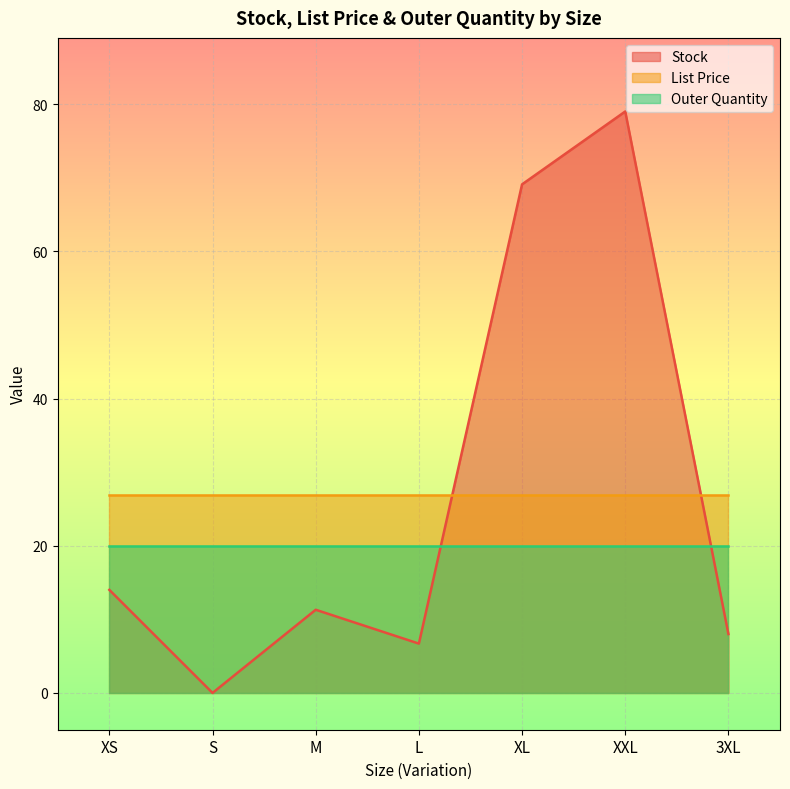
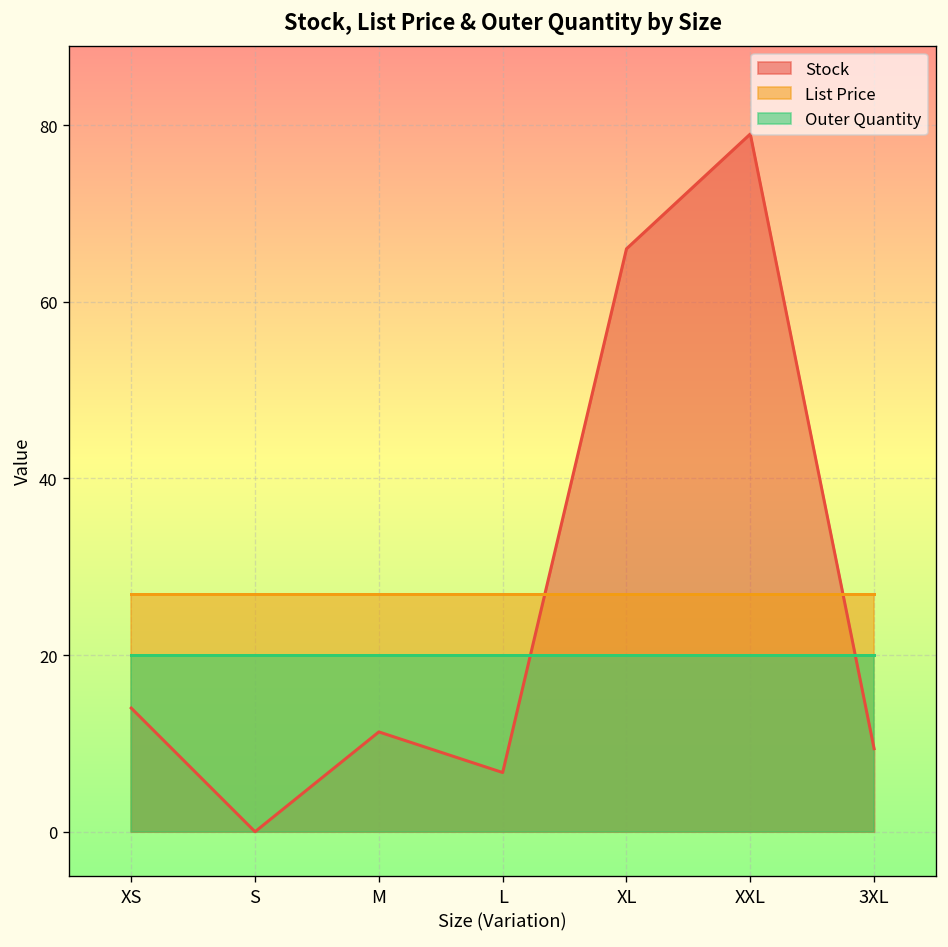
Stock, XL: 69 -> 66
Stock, 3XL: 8 -> 9
